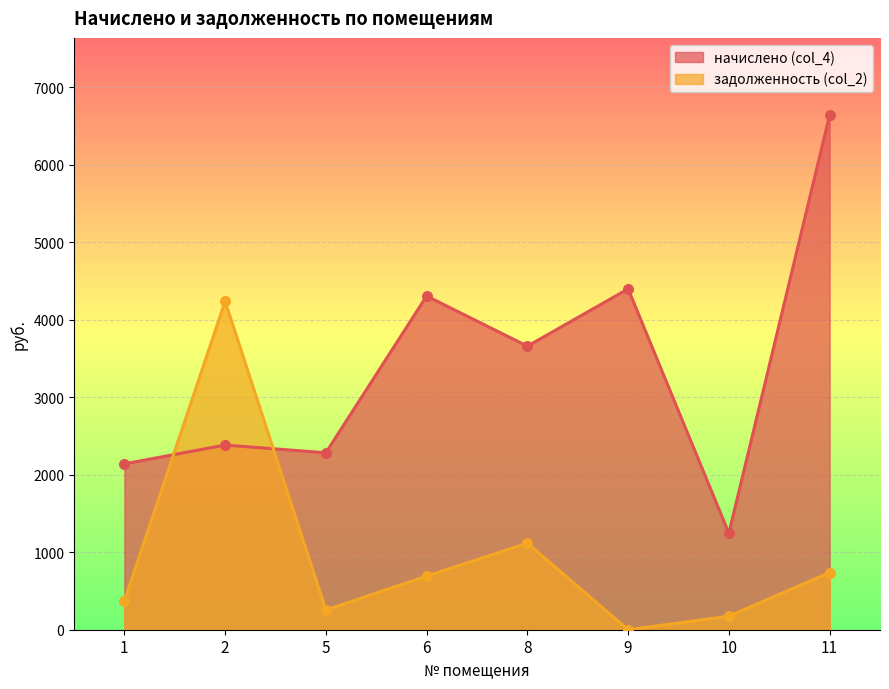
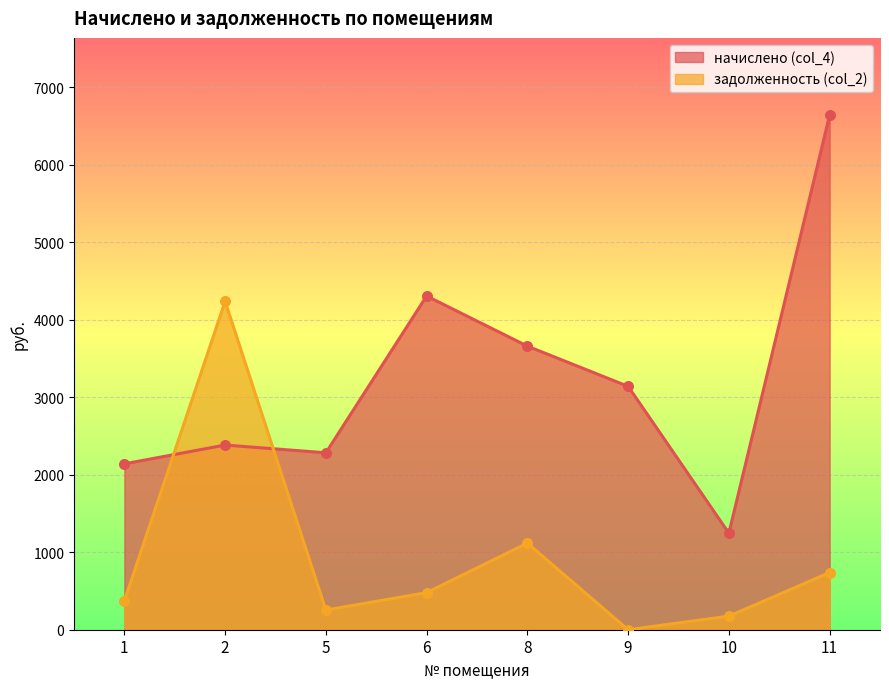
задолженность (col_2), 6: 700 -> 500
начислено (col_4), 9: 4400 -> 3100
